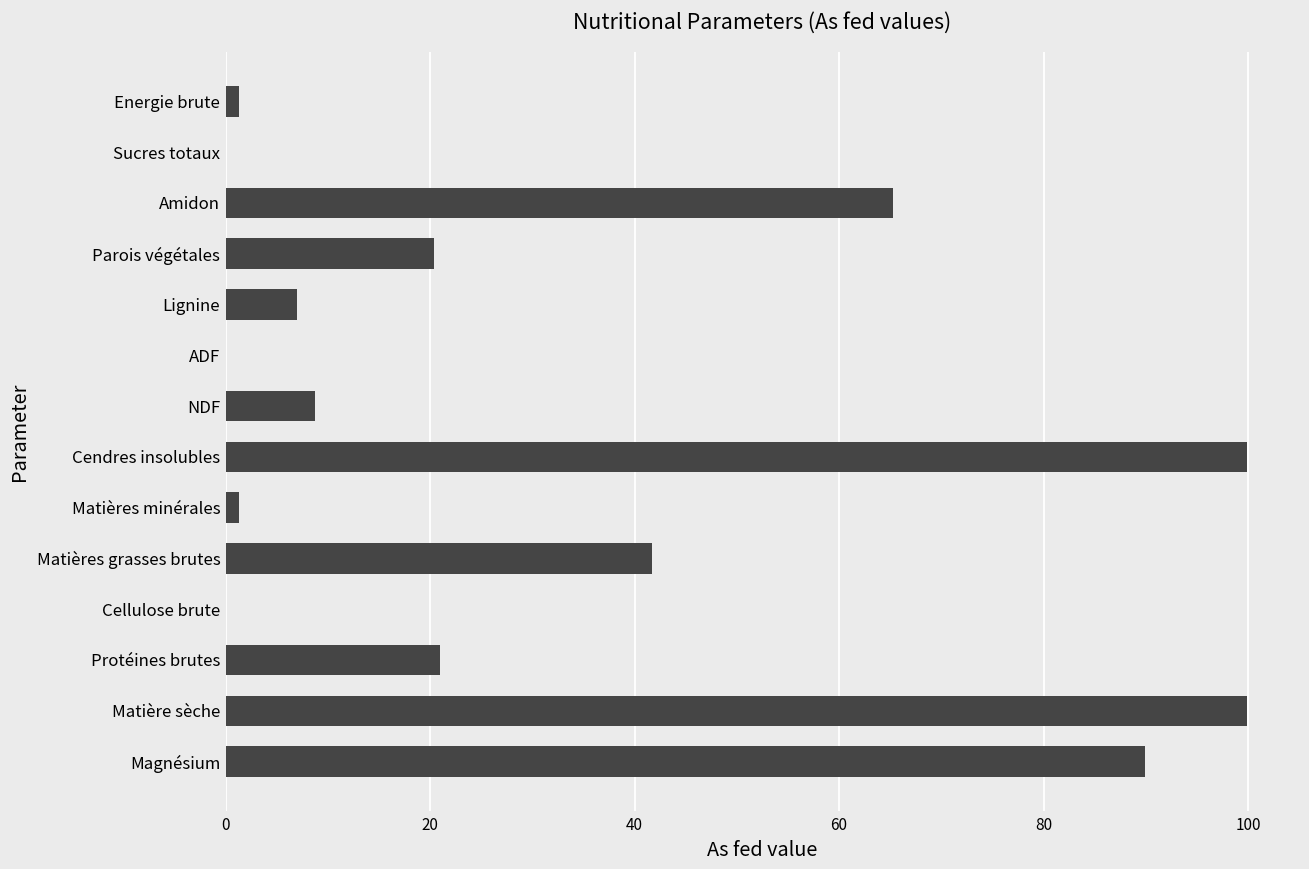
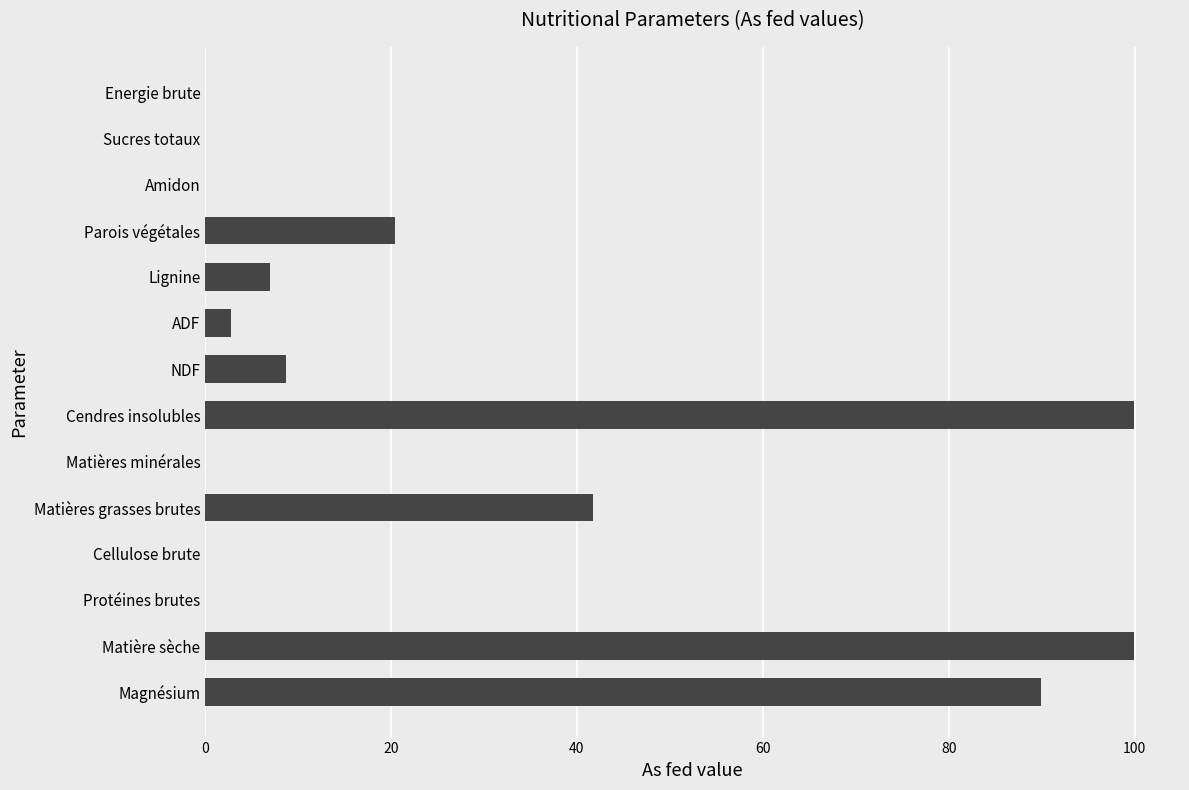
Energie brute: 1 -> 0
Amidon: 65 -> 0
ADF: 0 -> 3
Matières minérales: 1 -> 0
Protéines brutes: 21 -> 0
